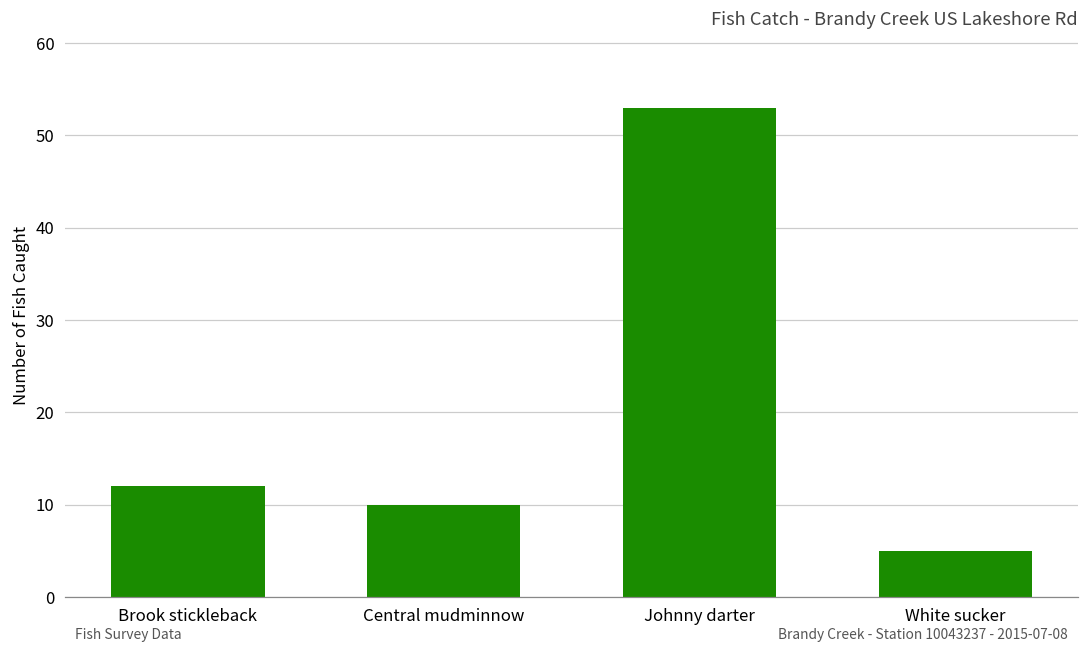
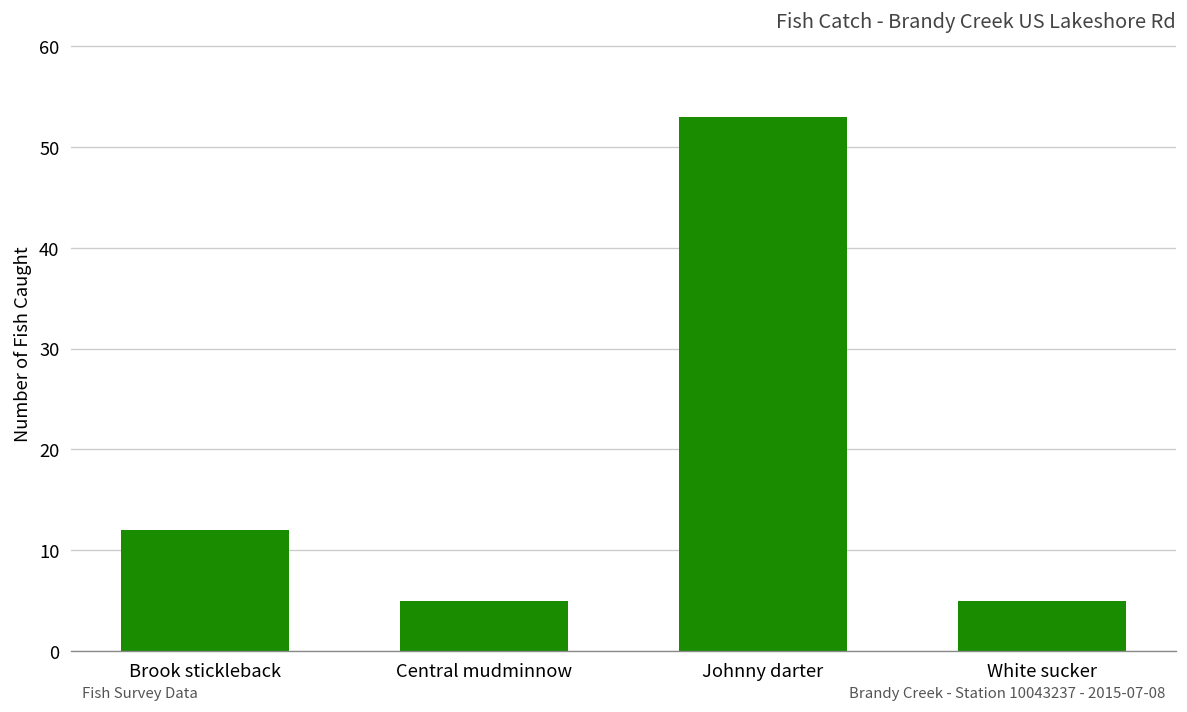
Central mudminnow: 10 -> 5
